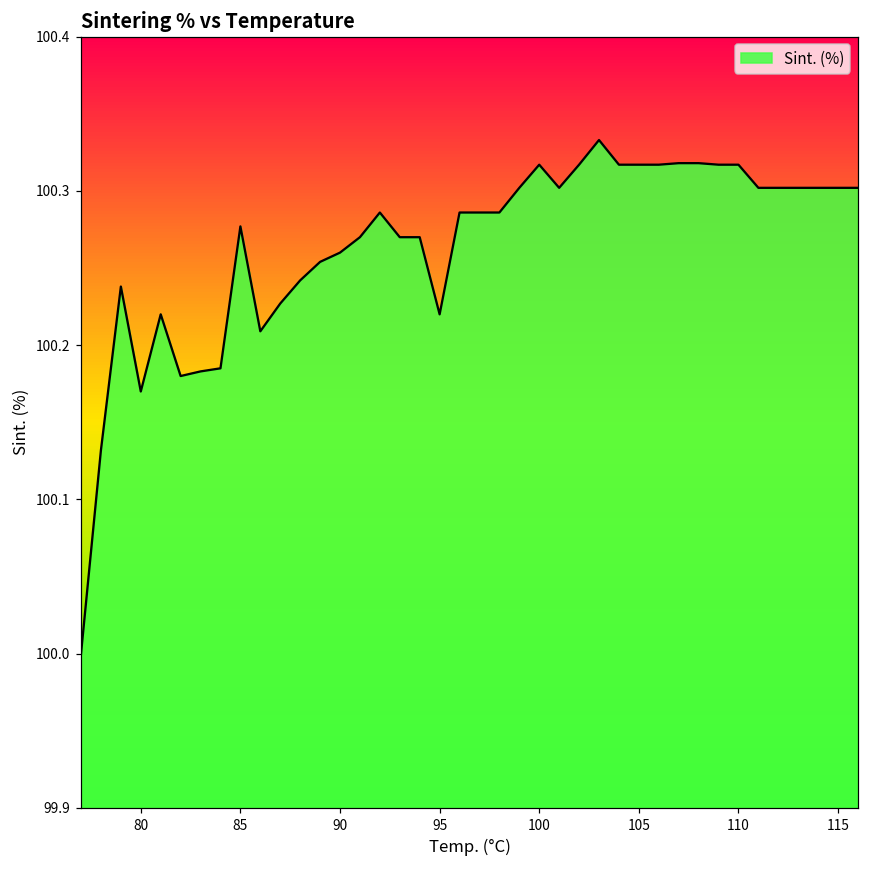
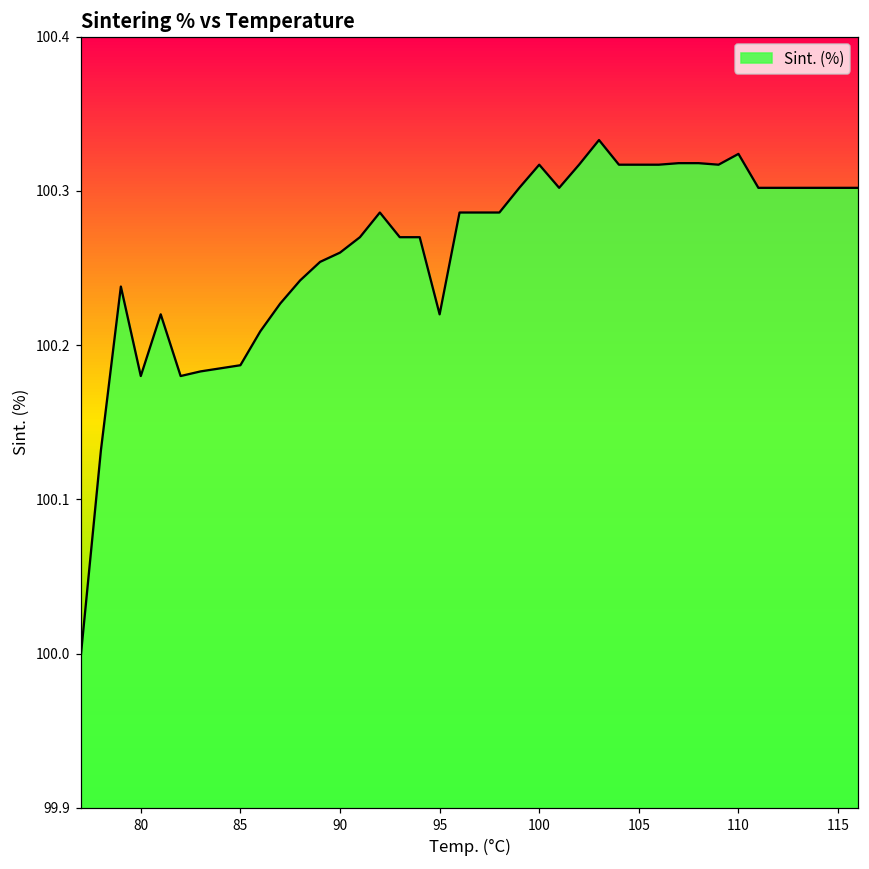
80: 100.17 -> 100.18
85: 100.277 -> 100.187
110: 100.317 -> 100.324
